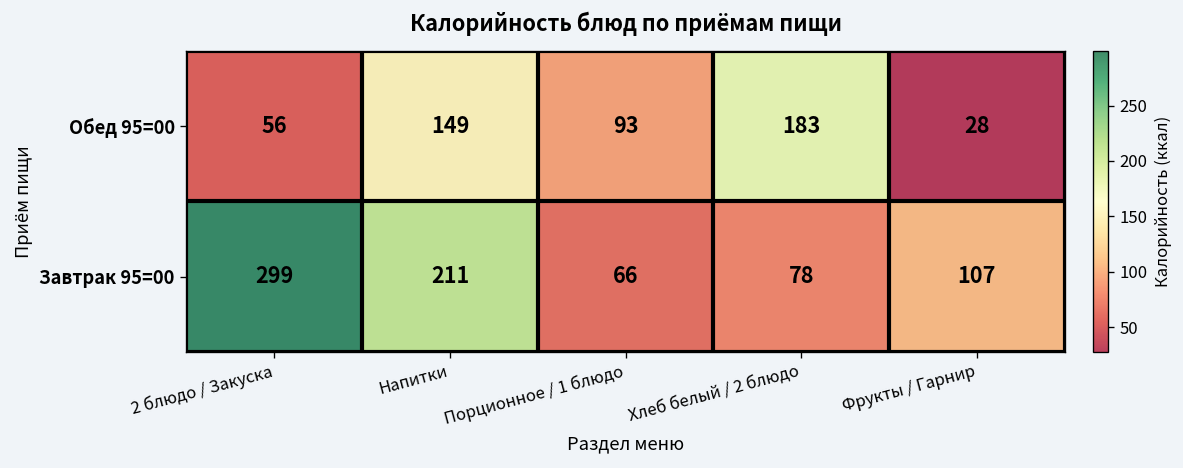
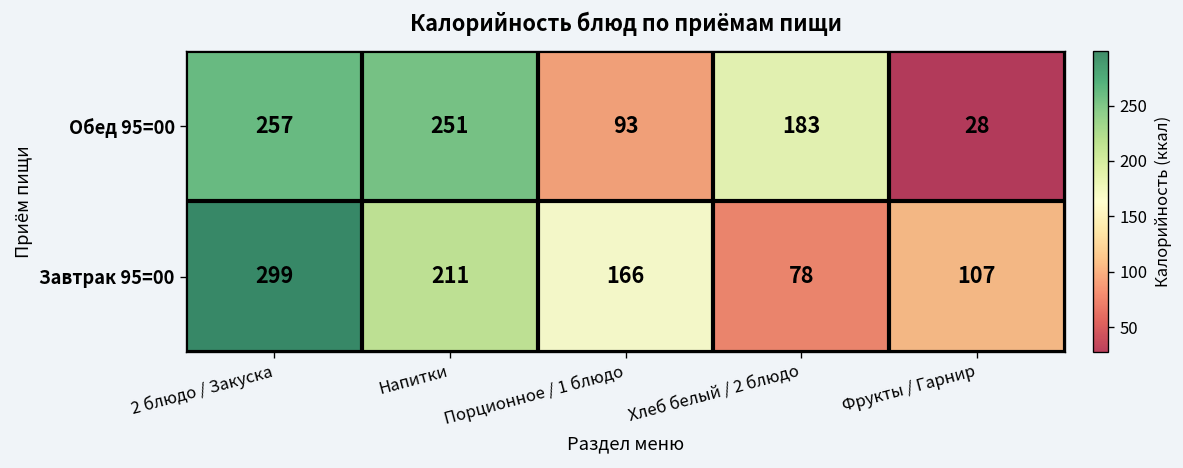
Обед 95=00, 2 блюдо / Закуска: 56 -> 257
Обед 95=00, Напитки: 149 -> 251
Завтрак 95=00, Порционное / 1 блюдо: 66 -> 166
